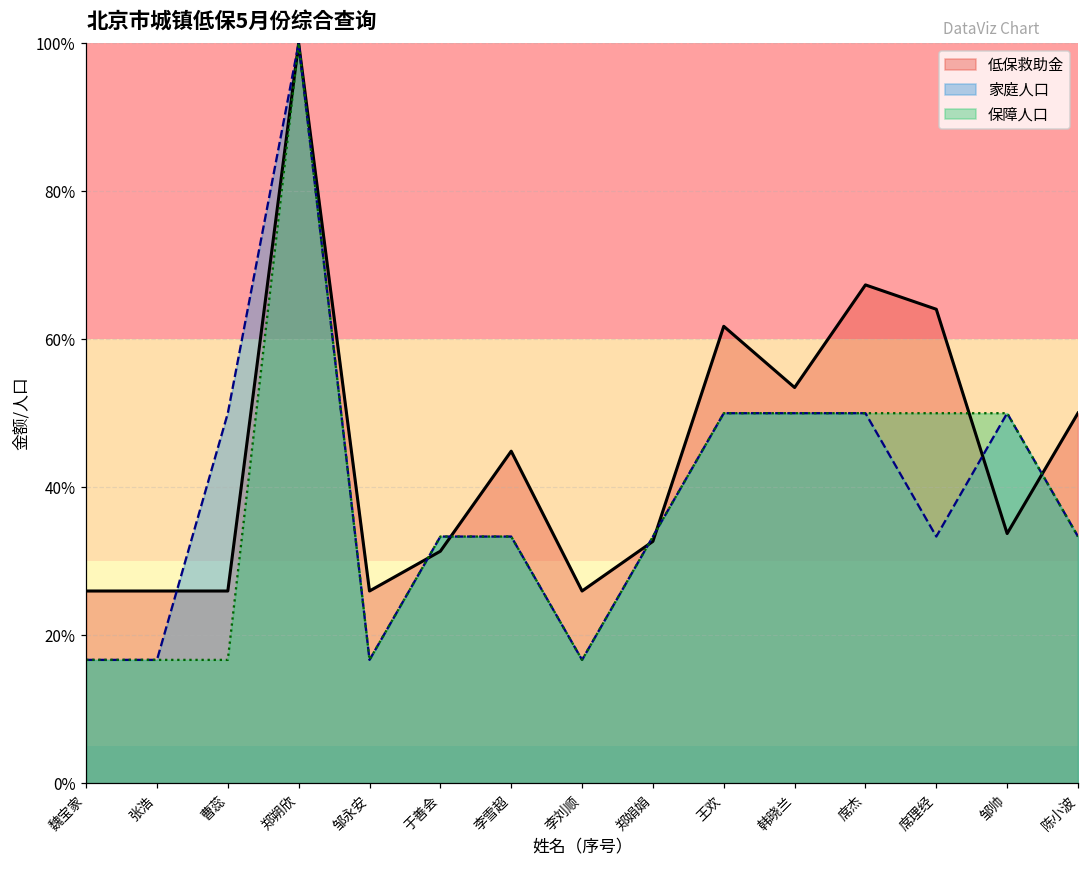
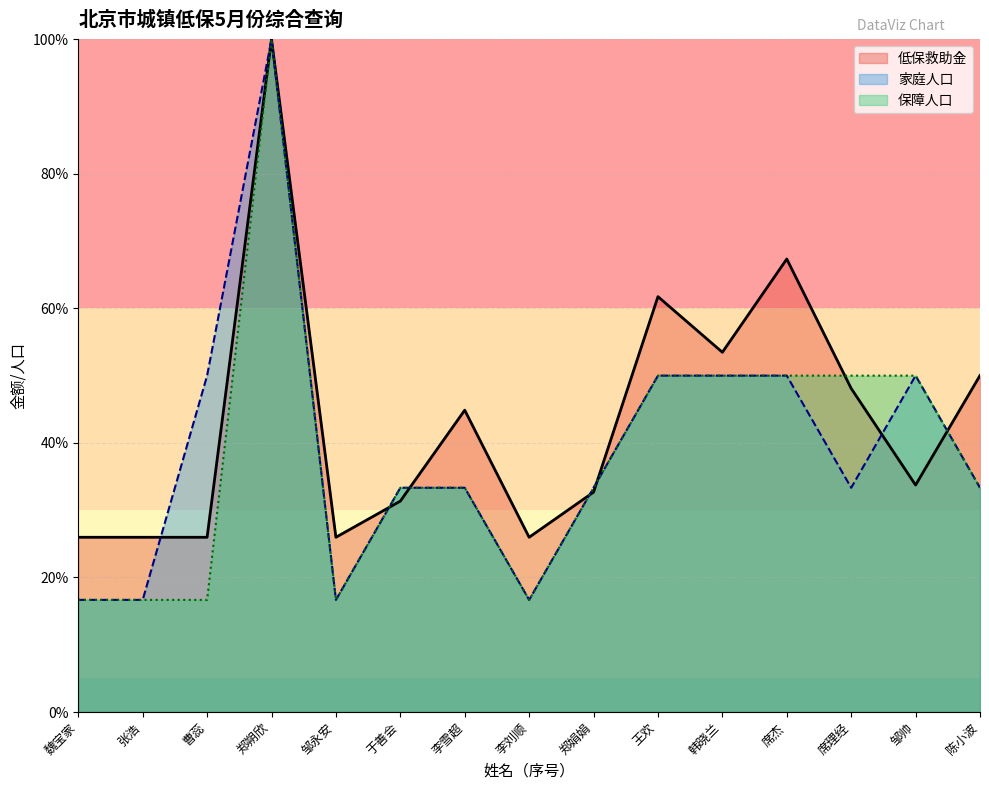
低保救助金, 席理经: 64% -> 48%
